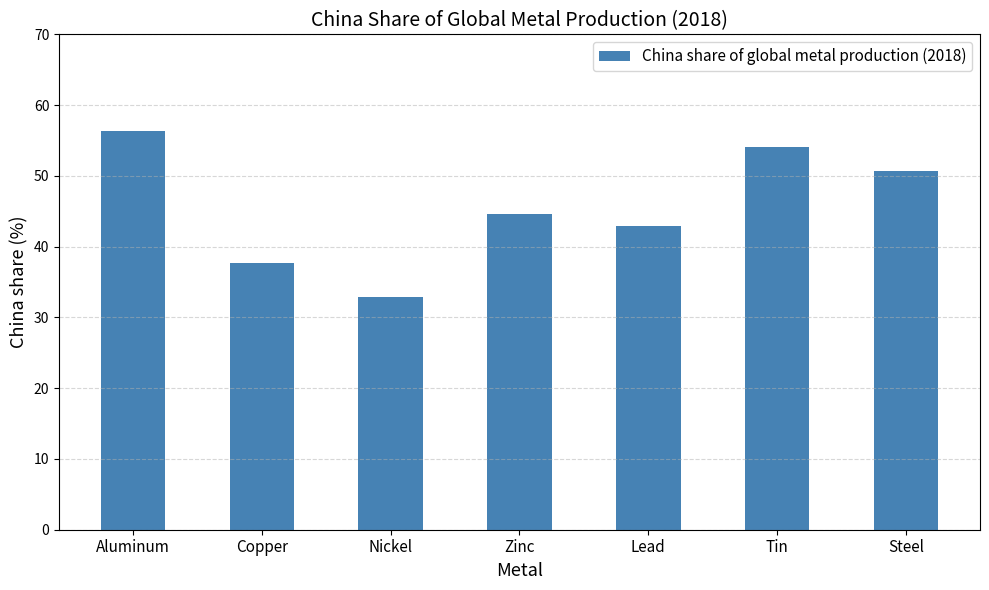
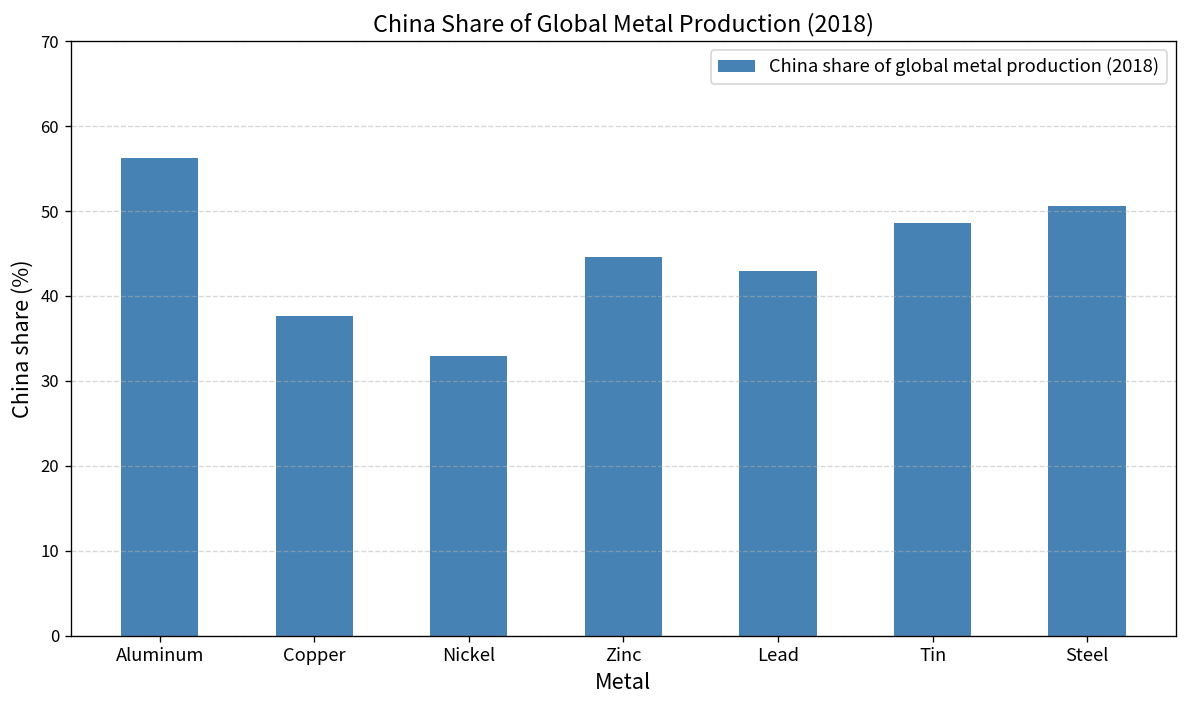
Tin: 54 -> 49
